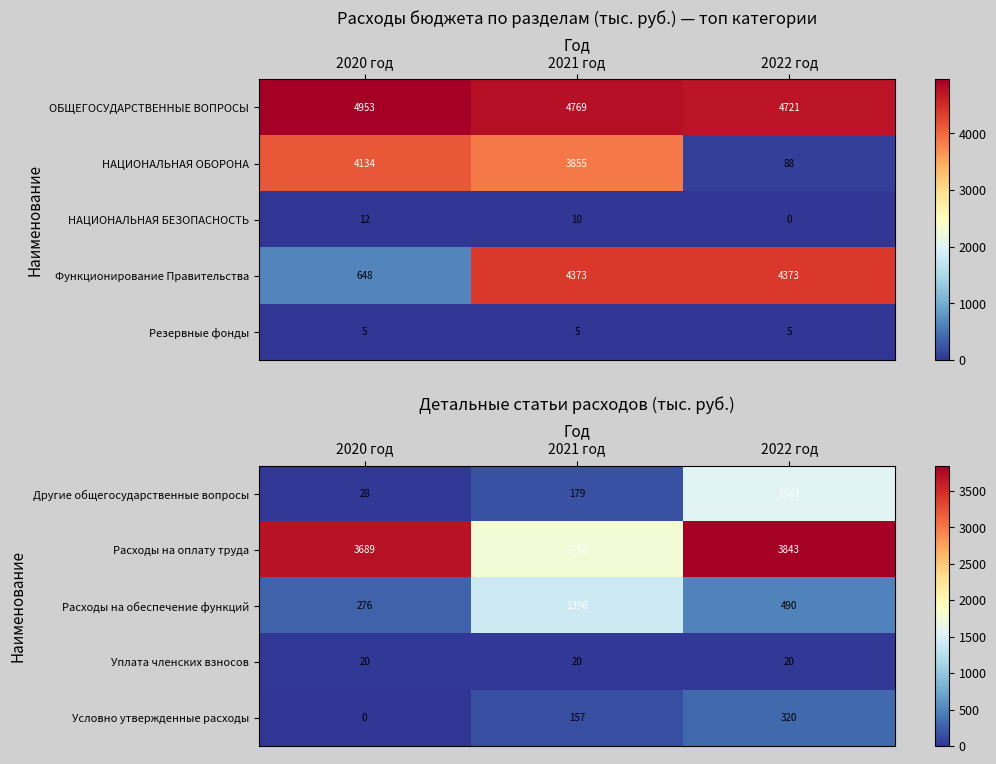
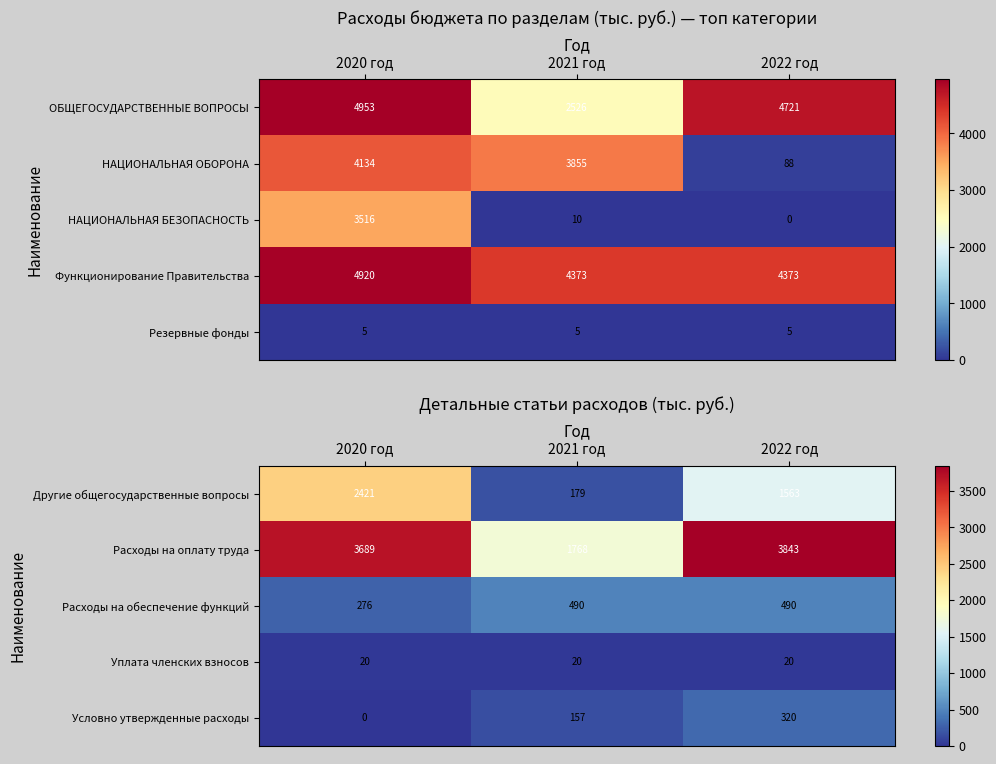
Расходы бюджета по разделам (тыс. руб.) — топ категории, ОБЩЕГОСУДАРСТВЕННЫЕ ВОПРОСЫ, 2021 год: 4769 -> 2526
Расходы бюджета по разделам (тыс. руб.) — топ категории, НАЦИОНАЛЬНАЯ БЕЗОПАСНОСТЬ, 2020 год: 12 -> 3516
Расходы бюджета по разделам (тыс. руб.) — топ категории, Функционирование Правительства, 2020 год: 648 -> 4920
Детальные статьи расходов (тыс. руб.), Другие общегосударственные вопросы, 2020 год: 28 -> 2421
Детальные статьи расходов (тыс. руб.), Расходы на обеспечение функций, 2021 год: 1396 -> 490
